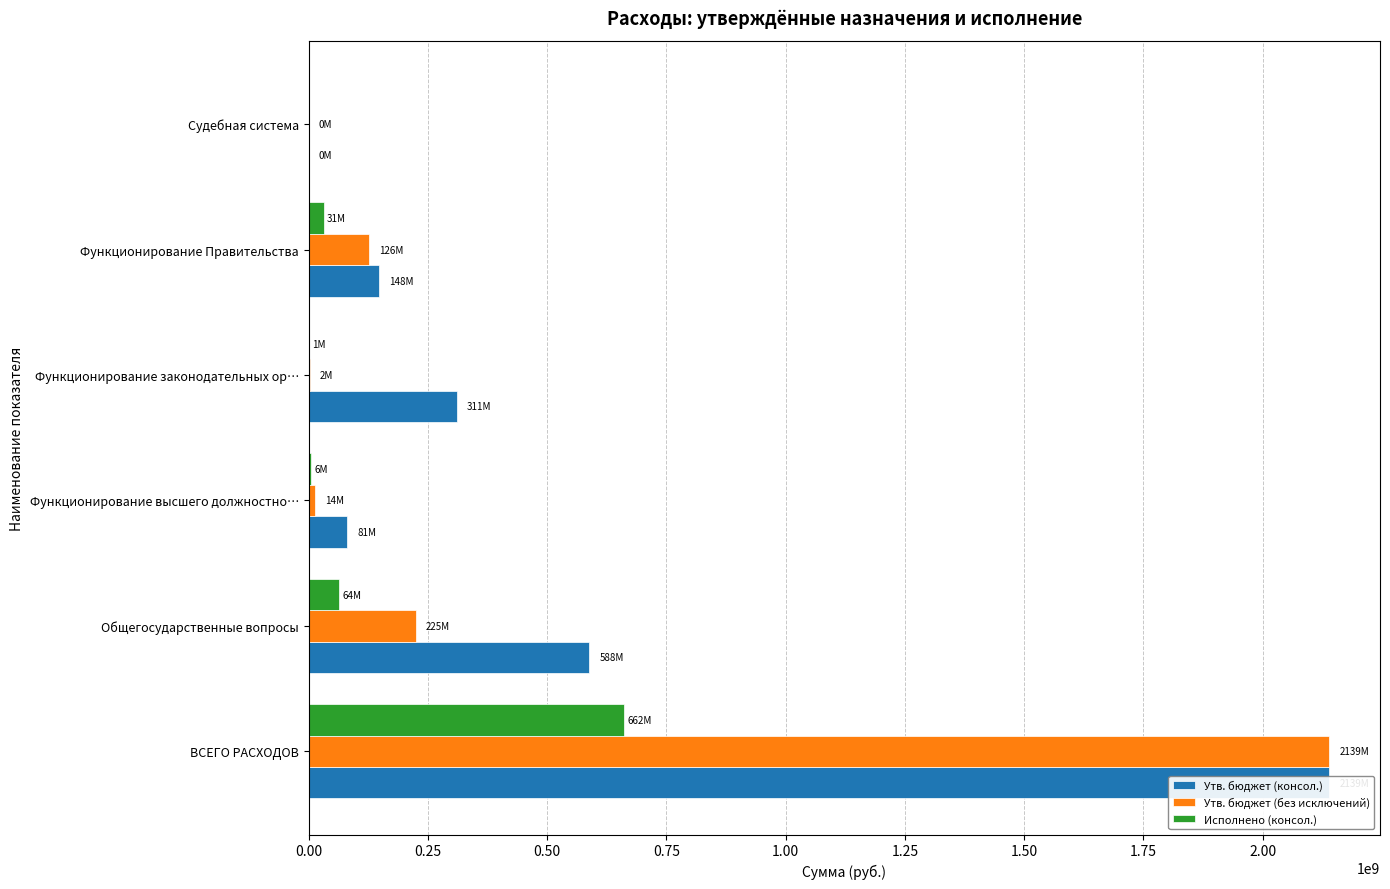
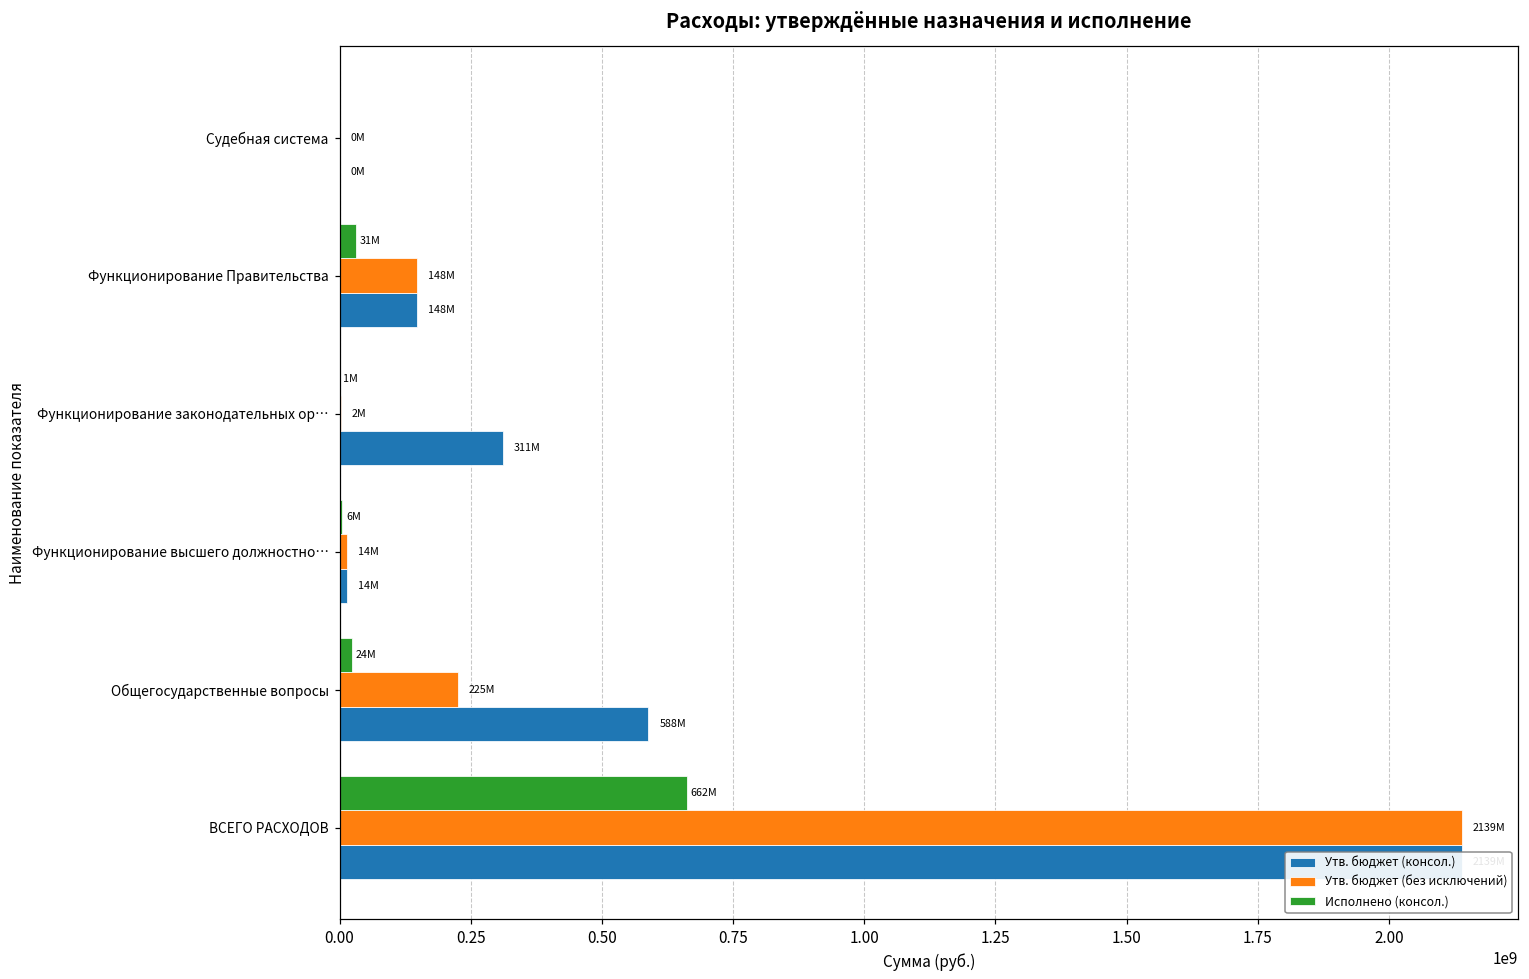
Утв. бюджет (без исключений), Функционирование Правительства: 126M -> 148M
Утв. бюджет (консол.), Функционирование высшего должностно…: 81M -> 14M
Исполнено (консол.), Общегосударственные вопросы: 64M -> 24M
